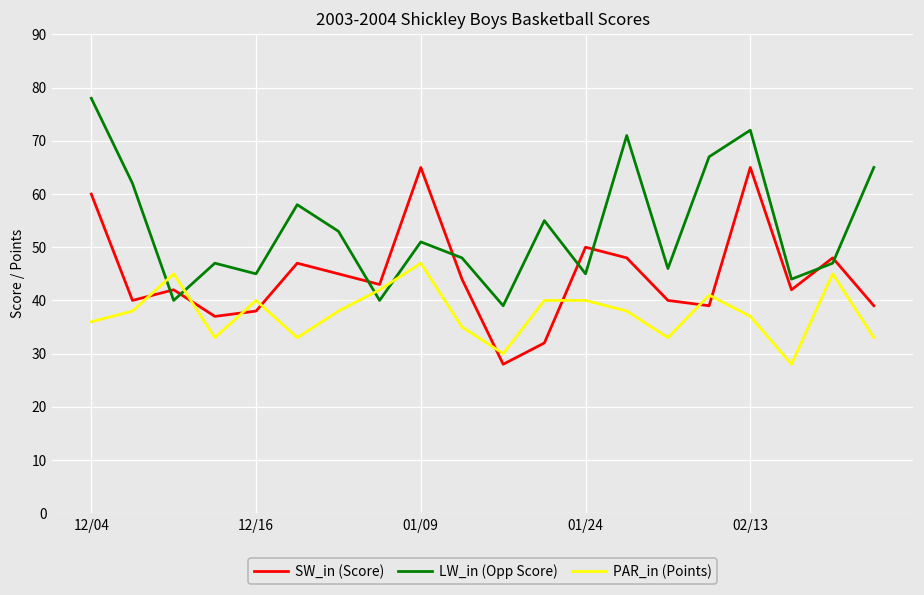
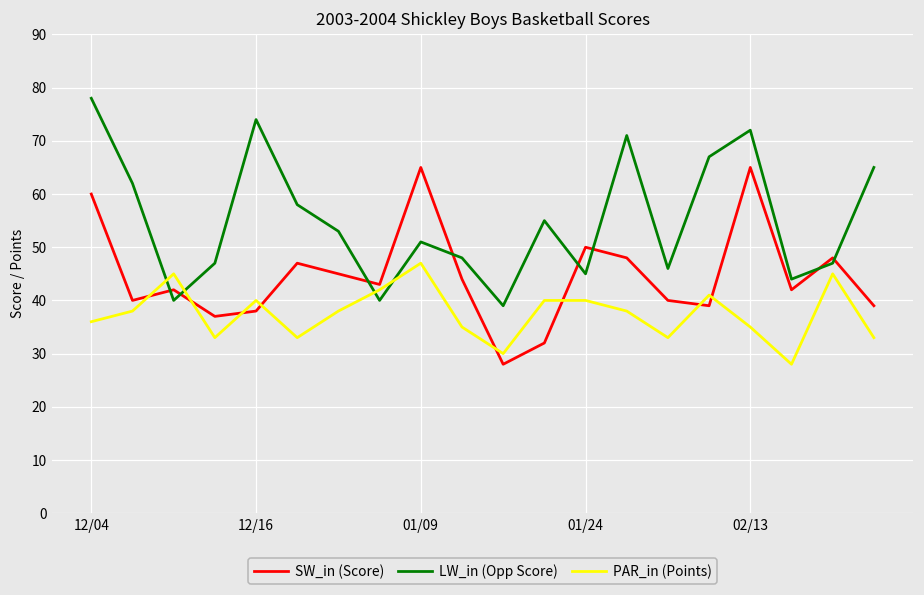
LW_in (Opp Score), 12/16: 45 -> 74
PAR_in (Points), 02/13: 37 -> 35
